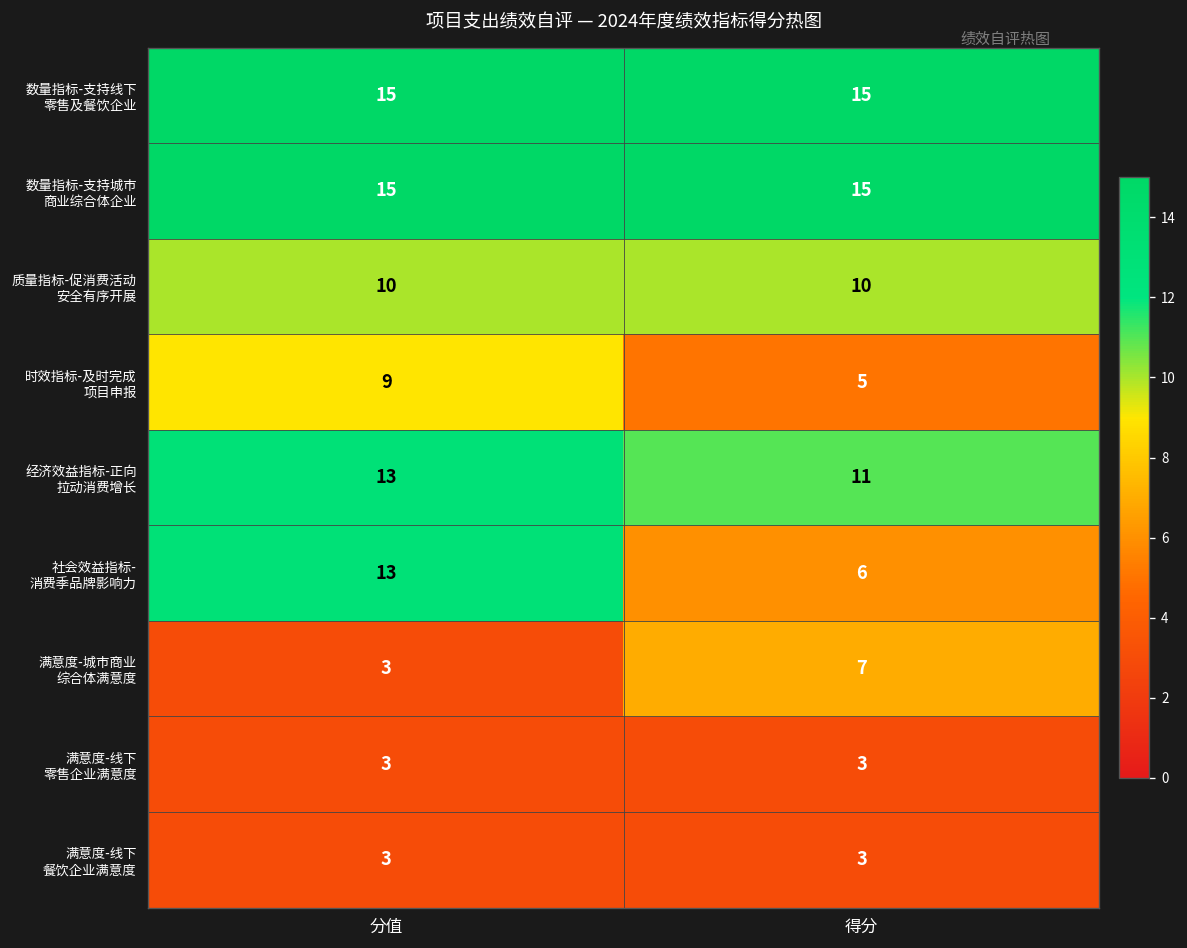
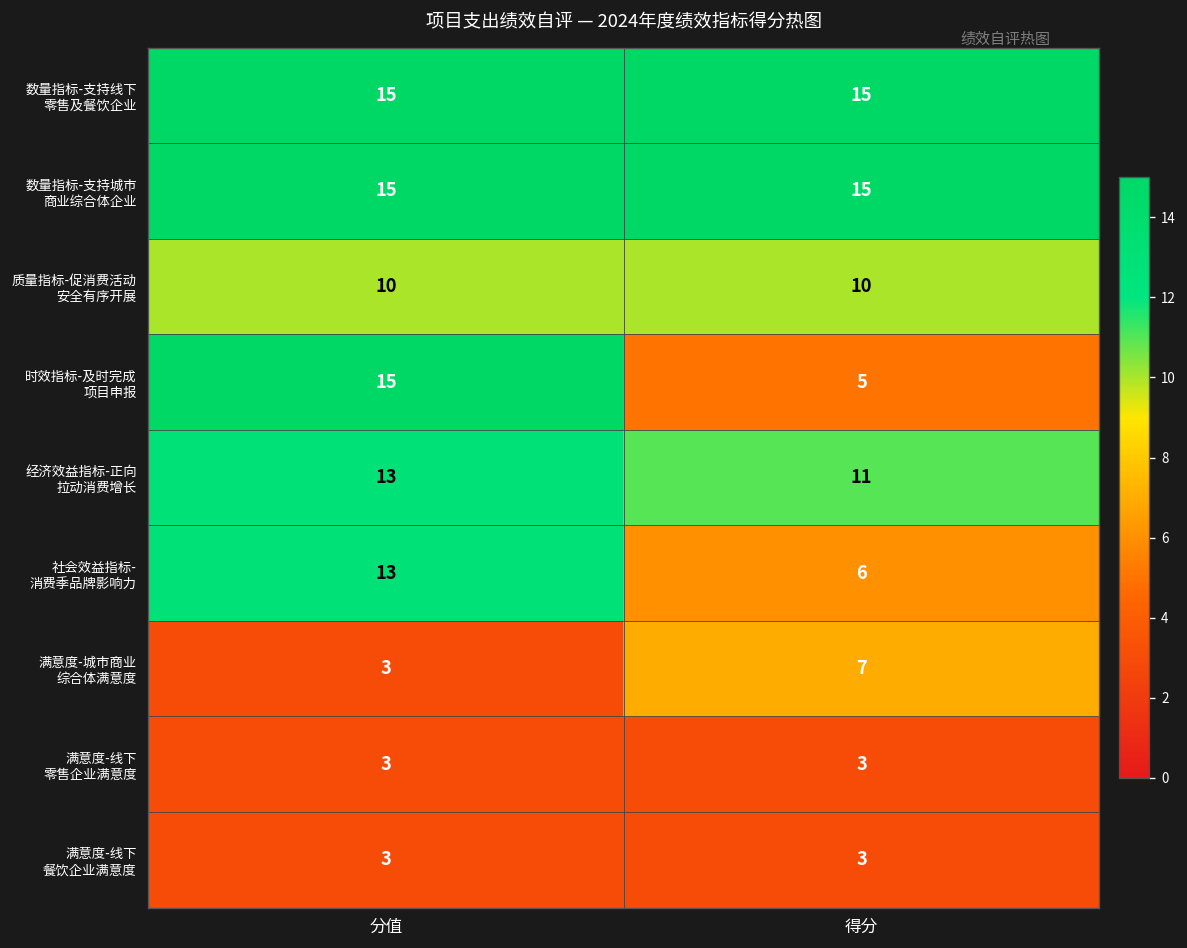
时效指标-及时完成 项目申报, 分值: 9 -> 15
